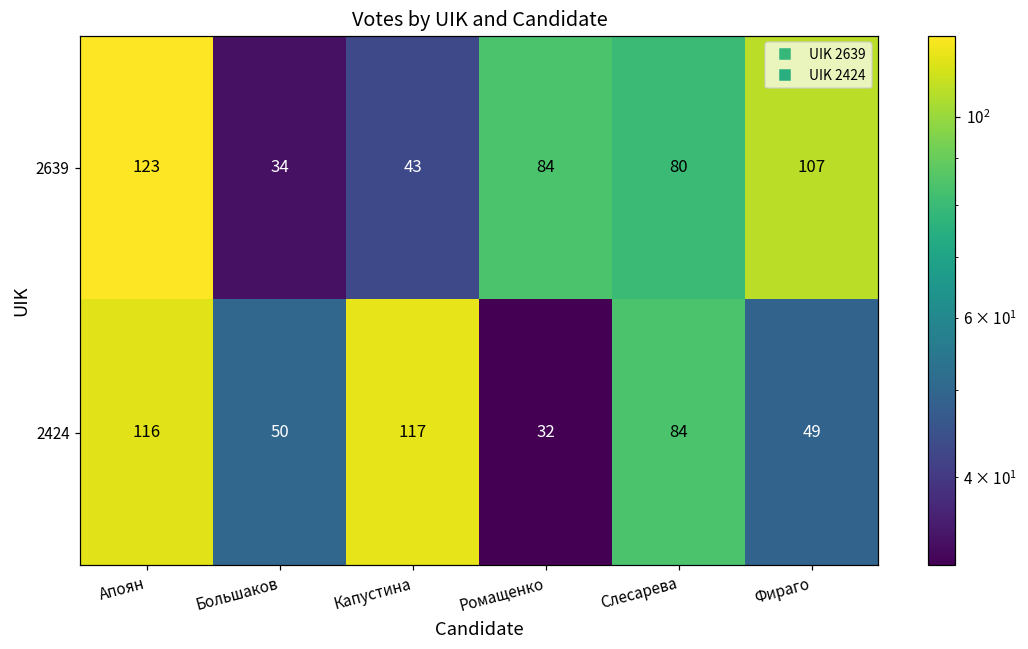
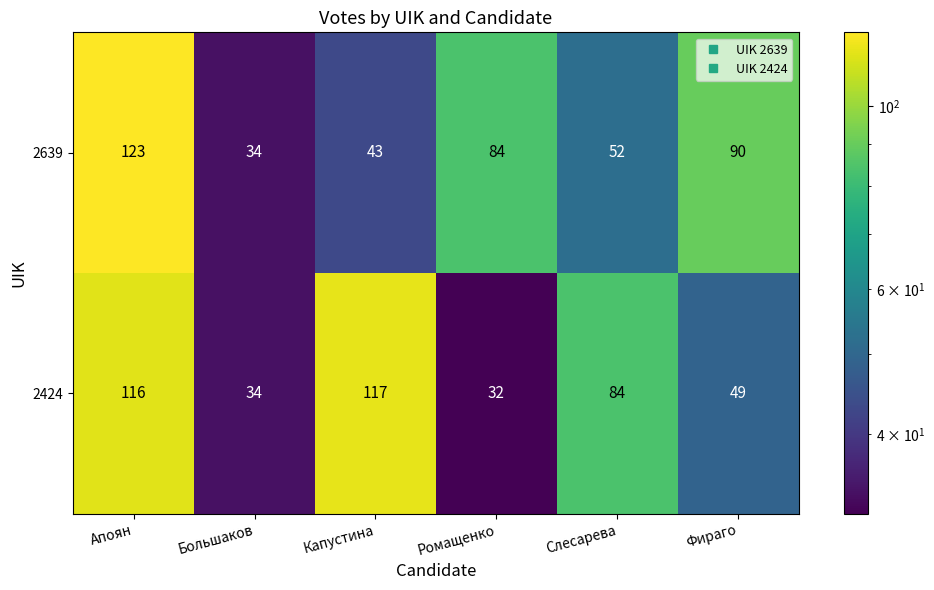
2639, Слесарева: 80 -> 52
2639, Фираго: 107 -> 90
2424, Большаков: 50 -> 34
